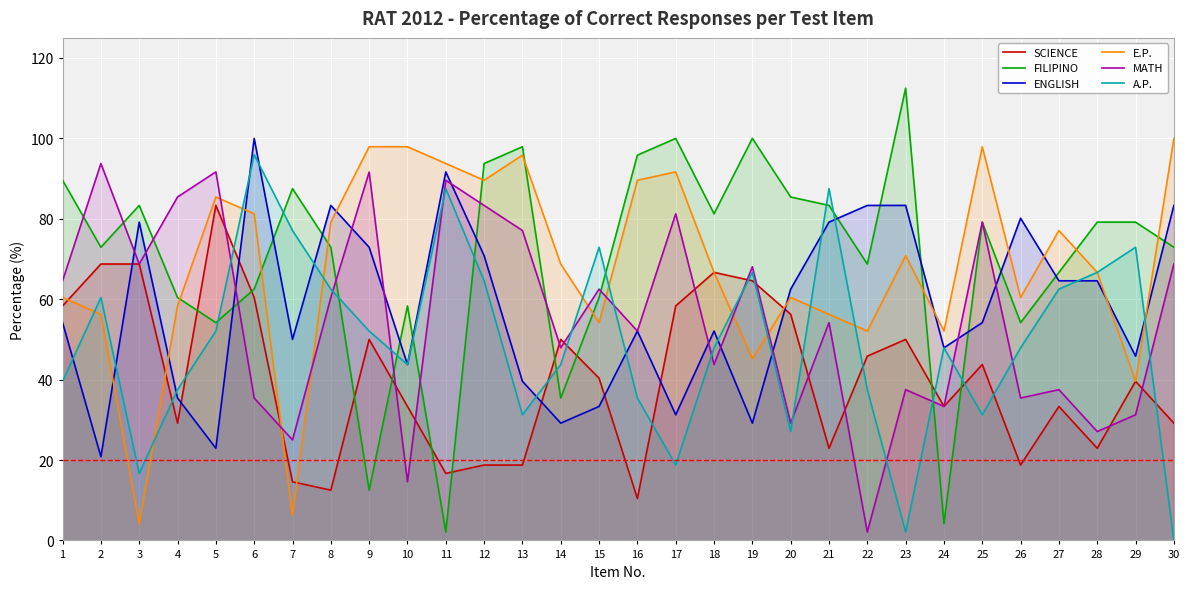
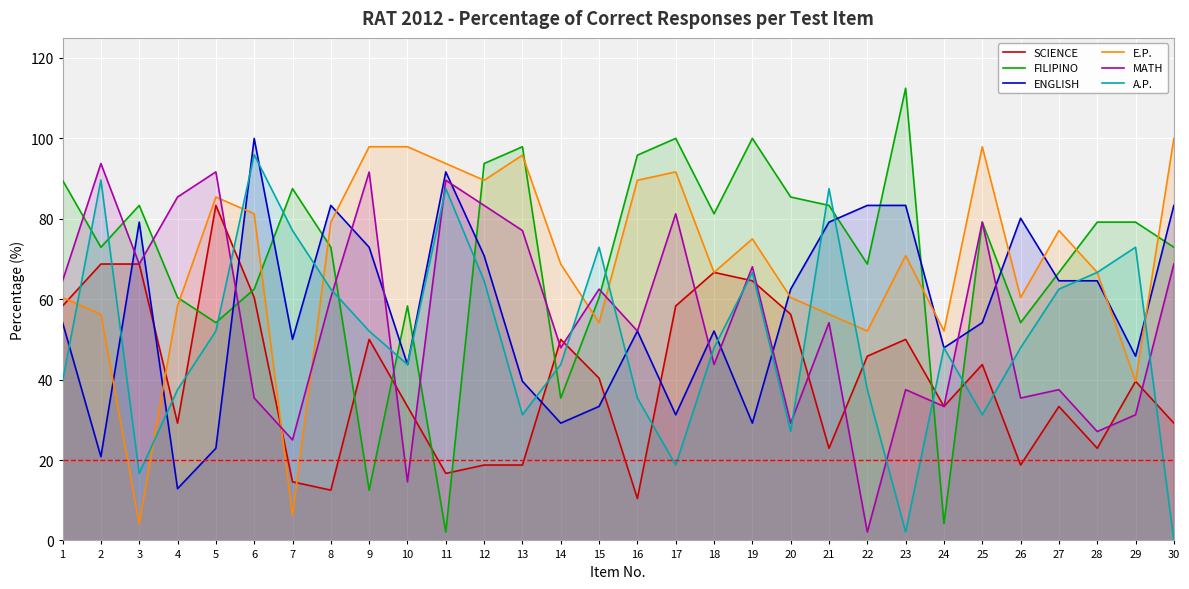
A.P., 2: 60 -> 90
ENGLISH, 4: 35 -> 13
E.P., 19: 45 -> 75
